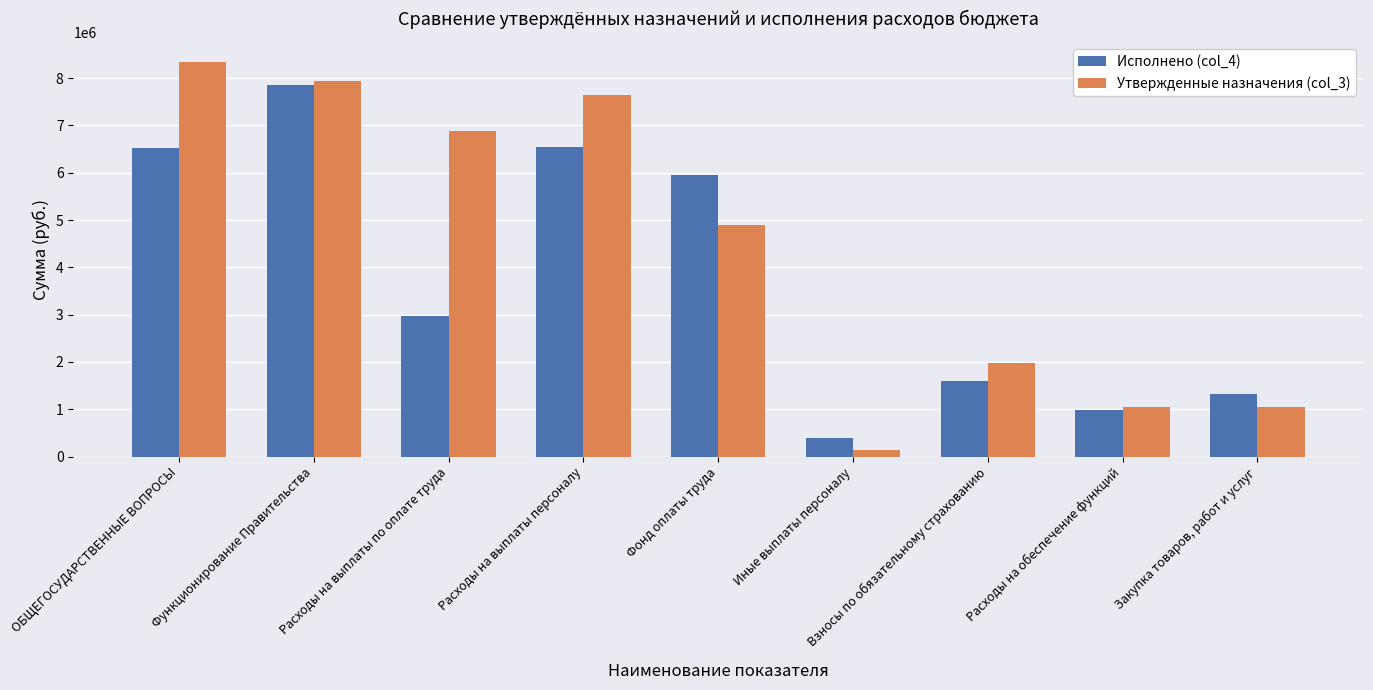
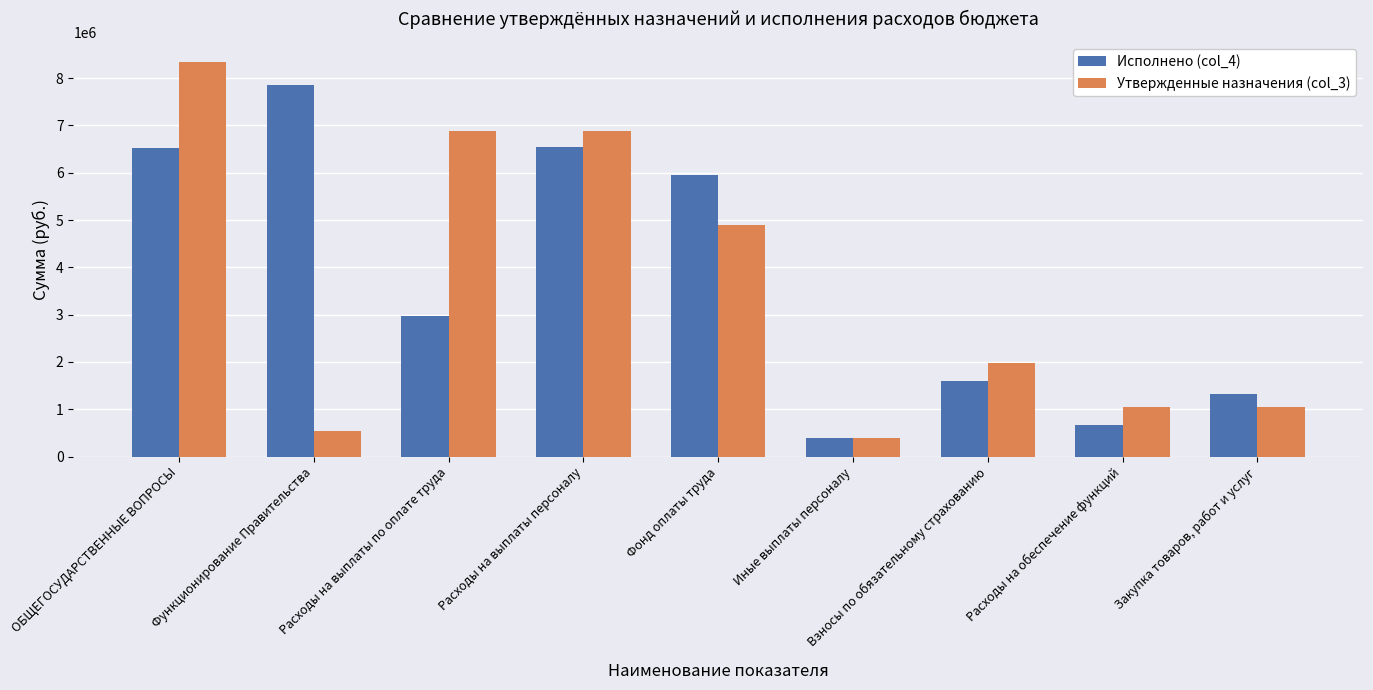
Утвержденные назначения (col_3), Функционирование Правительства: 7900000 -> 500000
Утвержденные назначения (col_3), Расходы на выплаты персоналу: 7600000 -> 6900000
Утвержденные назначения (col_3), Иные выплаты персоналу: 100000 -> 400000
Исполнено (col_4), Расходы на обеспечение функций: 1000000 -> 700000
